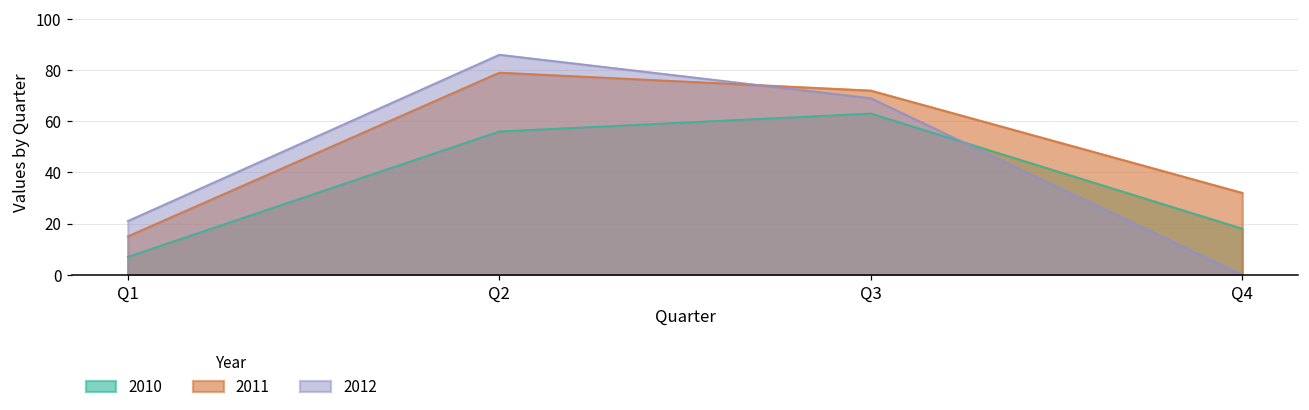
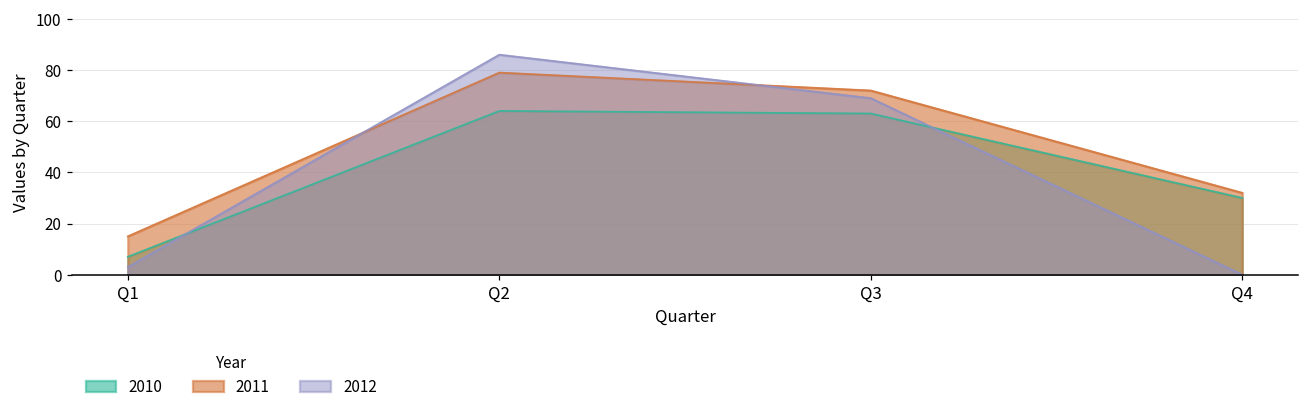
2012, Q1: 21 -> 3
2010, Q2: 56 -> 64
2010, Q4: 18 -> 30
